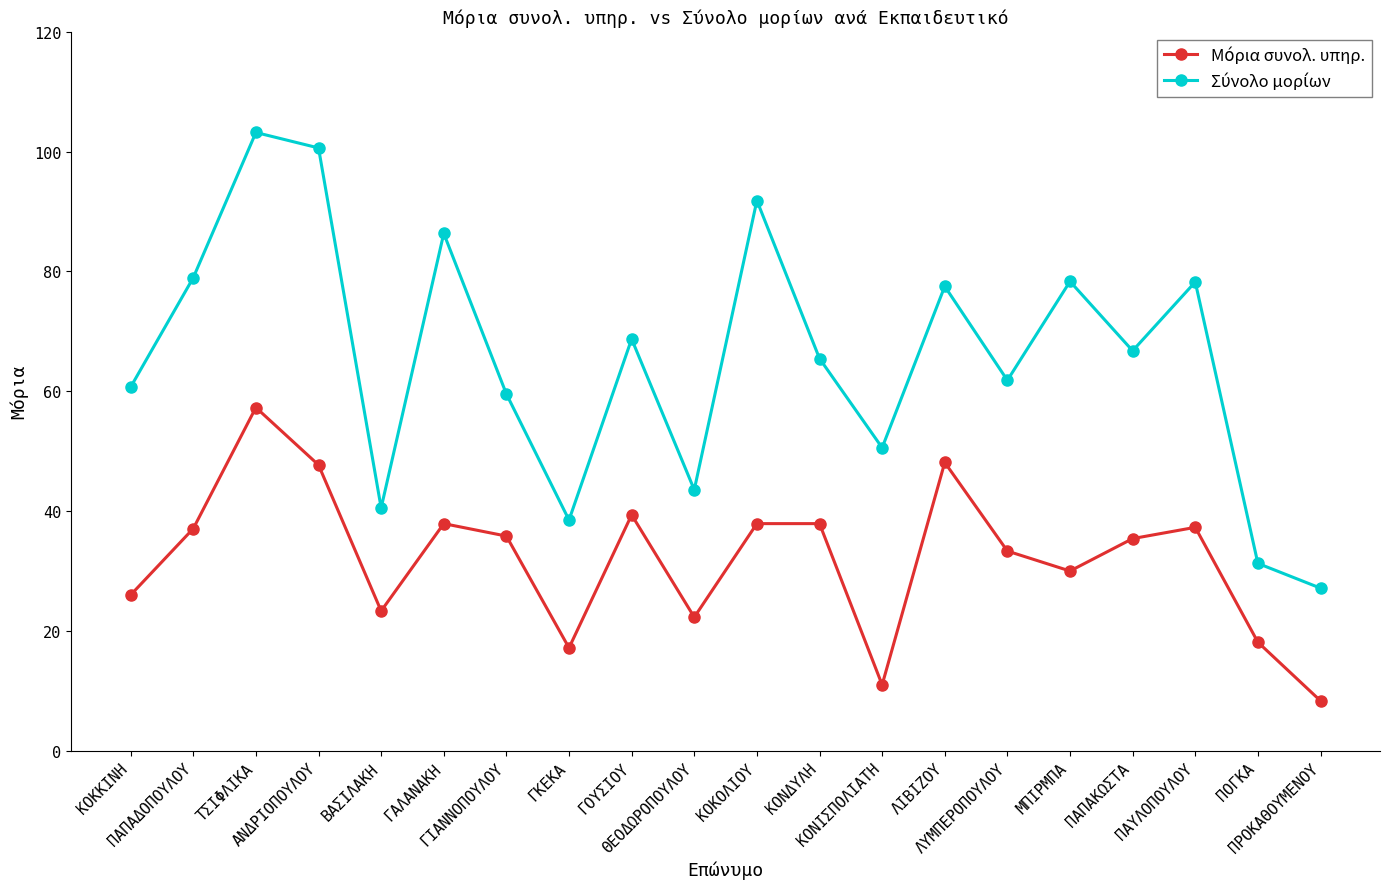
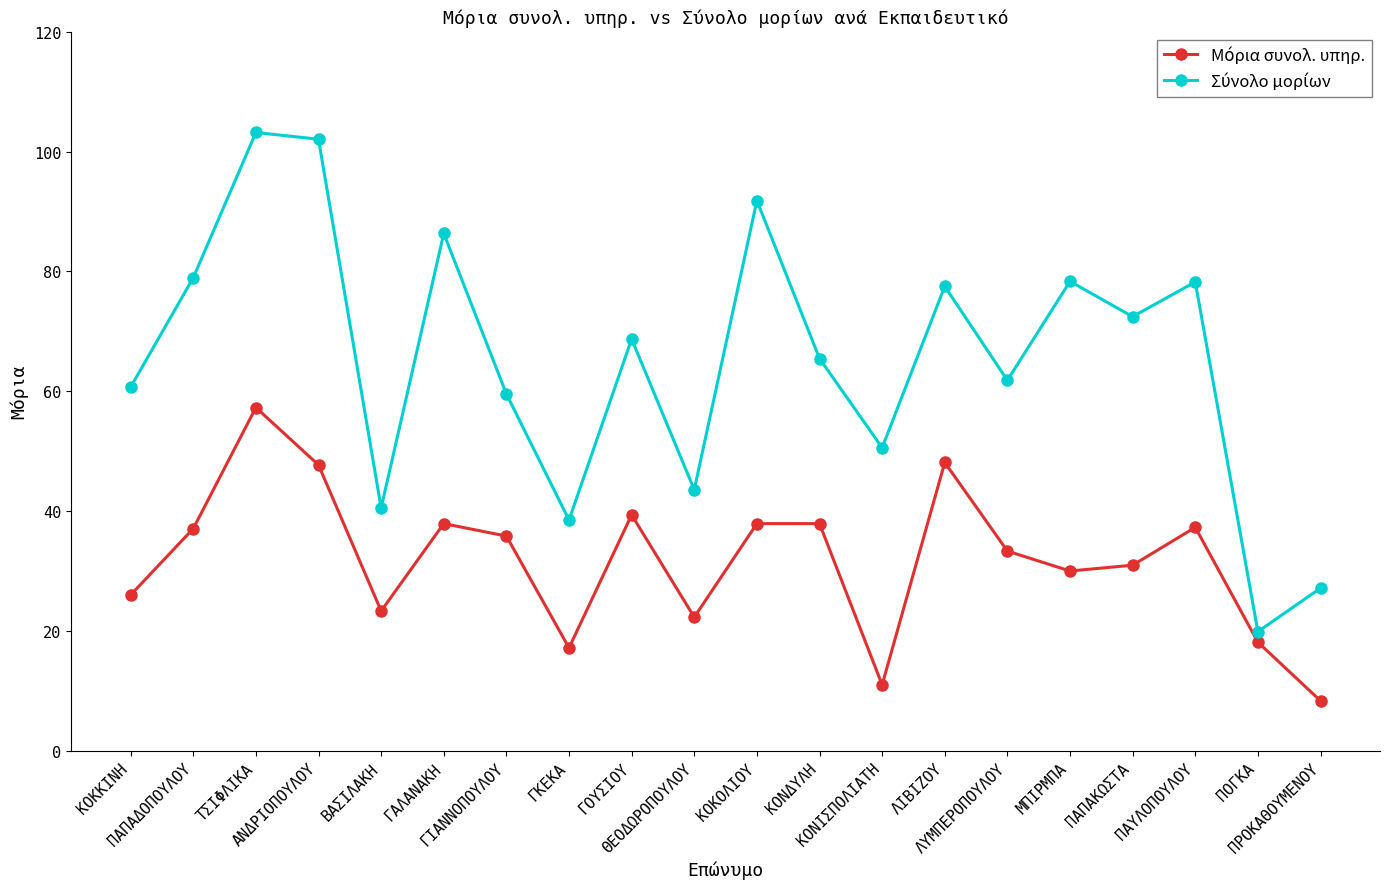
Σύνολο μορίων, ΑΝΔΡΙΟΠΟΥΛΟΥ: 101 -> 102
Μόρια συνολ. υπηρ., ΠΑΠΑΚΩΣΤΑ: 35 -> 31
Σύνολο μορίων, ΠΑΠΑΚΩΣΤΑ: 67 -> 72
Σύνολο μορίων, ΠΟΓΚΑ: 31 -> 20
